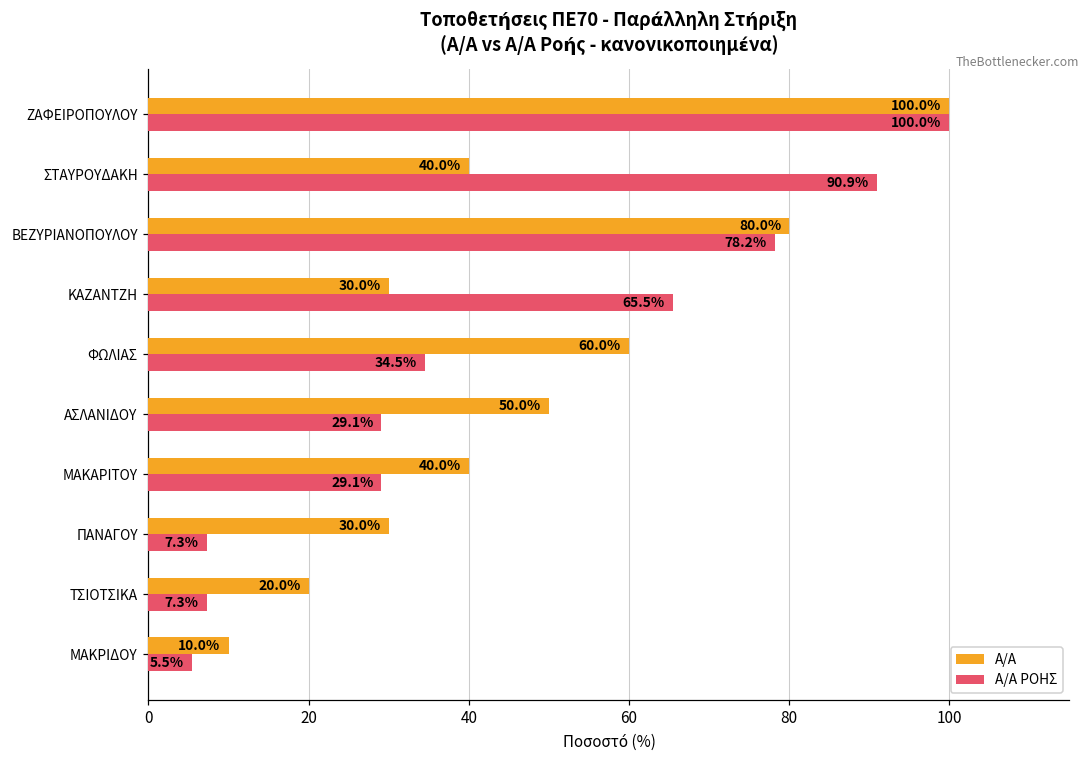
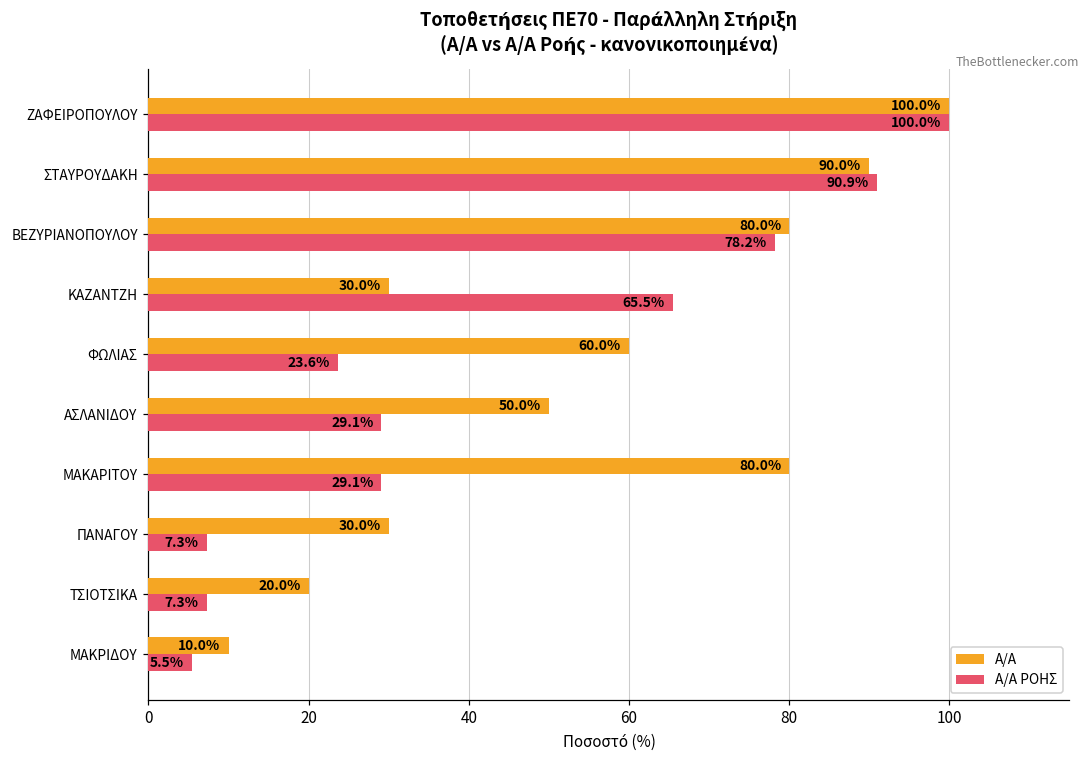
Α/Α, ΣΤΑΥΡΟΥΔΑΚΗ: 40.0% -> 90.0%
Α/Α ΡΟΗΣ, ΦΩΛΙΑΣ: 34.5% -> 23.6%
Α/Α, ΜΑΚΑΡΙΤΟΥ: 40.0% -> 80.0%
